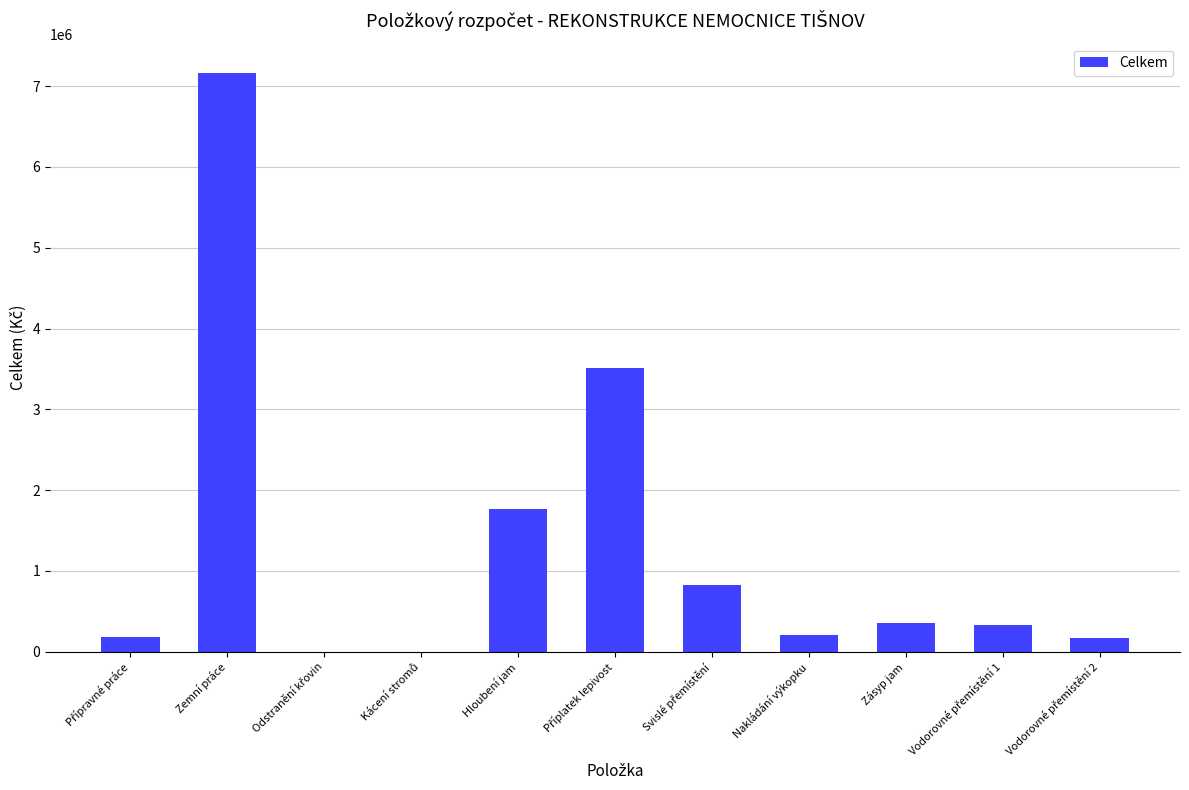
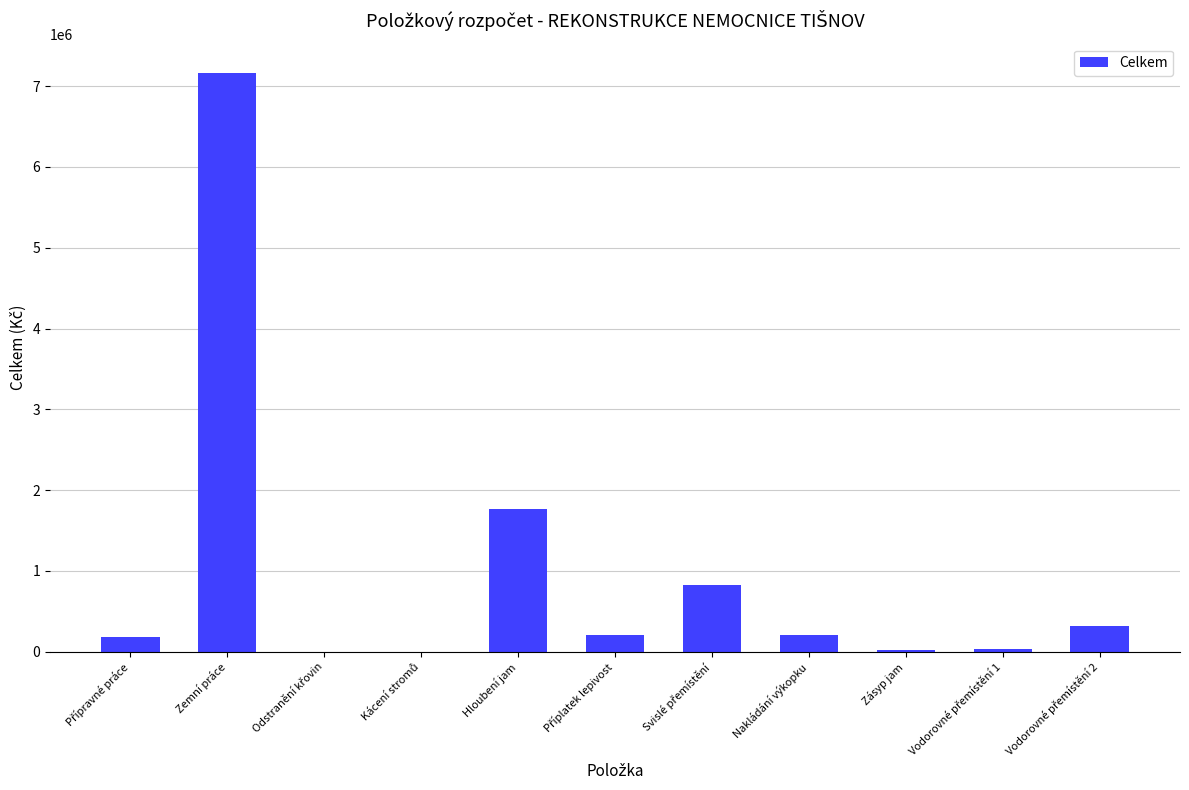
Příplatek lepivost: 3500000 -> 200000
Zásyp jam: 300000 -> 0
Vodorovné přemístění 1: 300000 -> 0
Vodorovné přemístění 2: 200000 -> 300000
